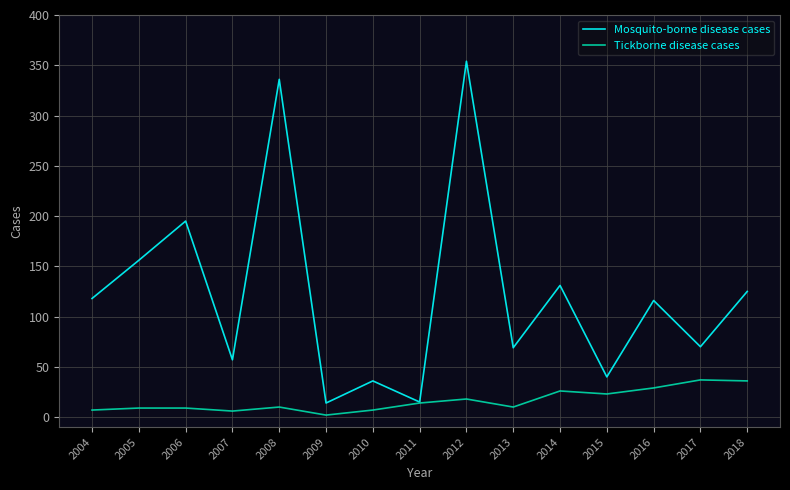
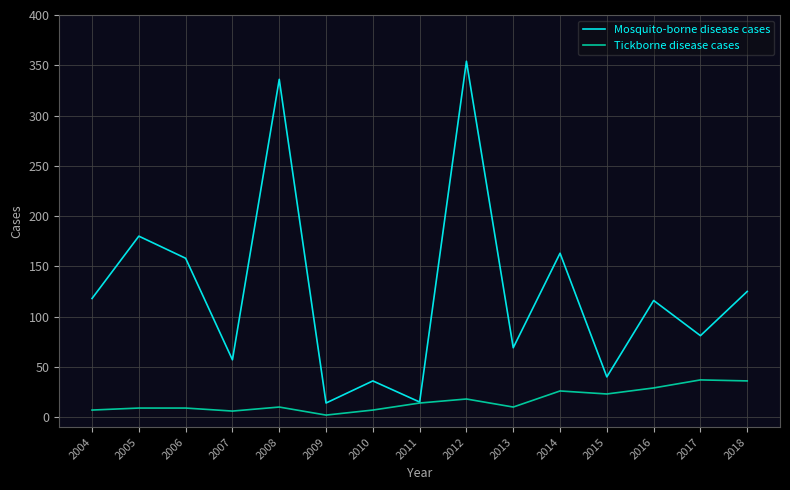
Mosquito-borne disease cases, 2005: 156 -> 180
Mosquito-borne disease cases, 2006: 195 -> 158
Mosquito-borne disease cases, 2014: 131 -> 163
Mosquito-borne disease cases, 2017: 70 -> 81
